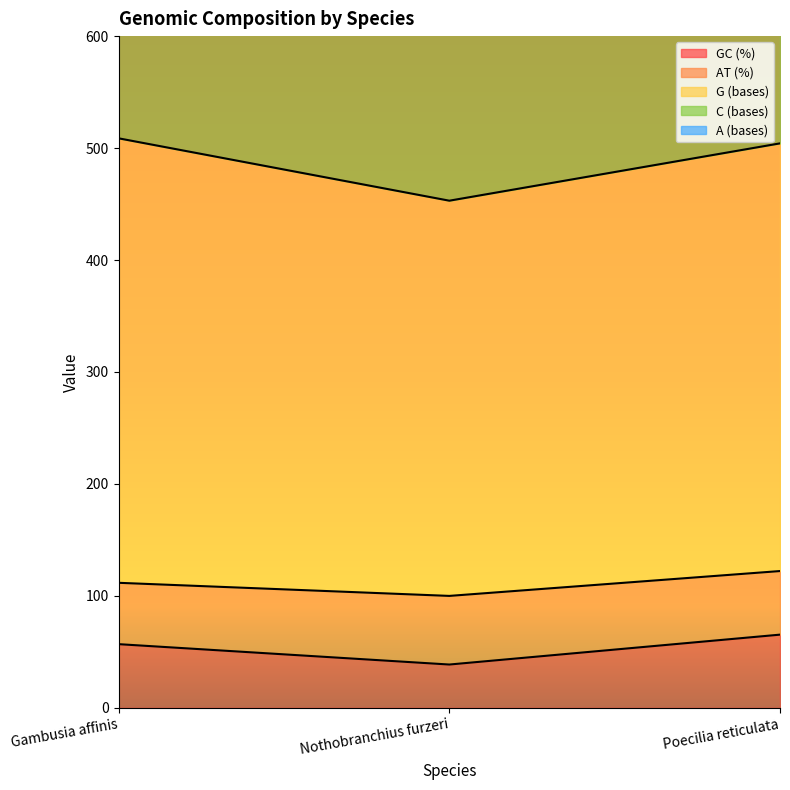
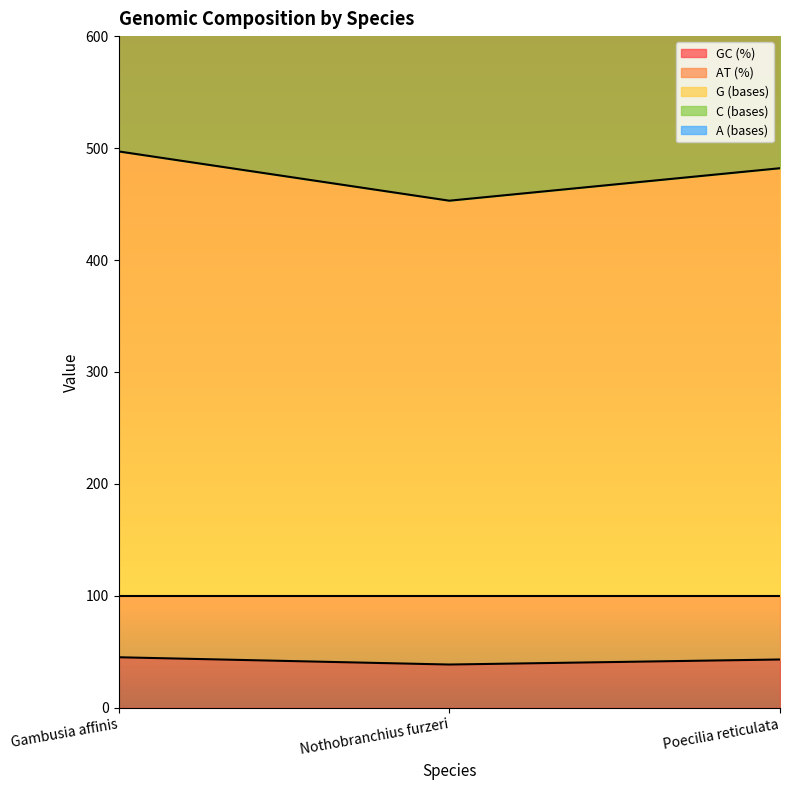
GC (%), Gambusia affinis: 57 -> 45
GC (%), Poecilia reticulata: 65 -> 43
